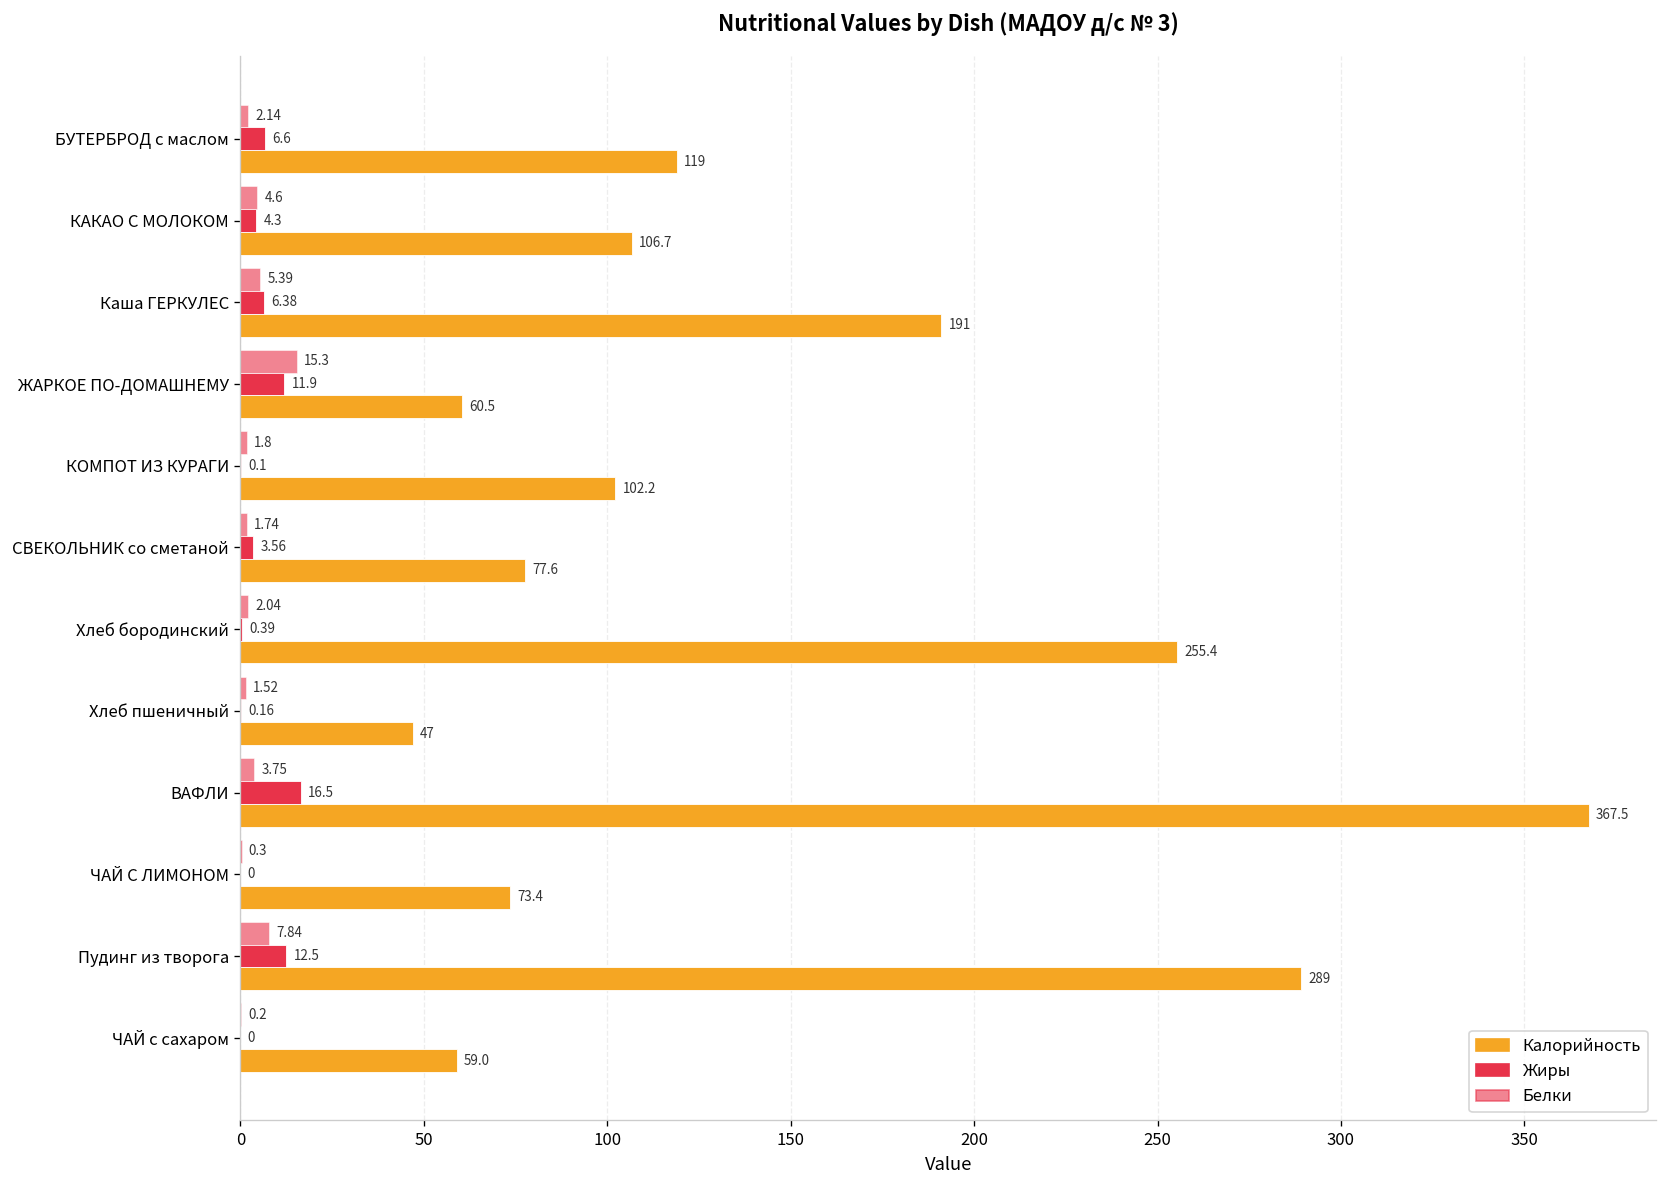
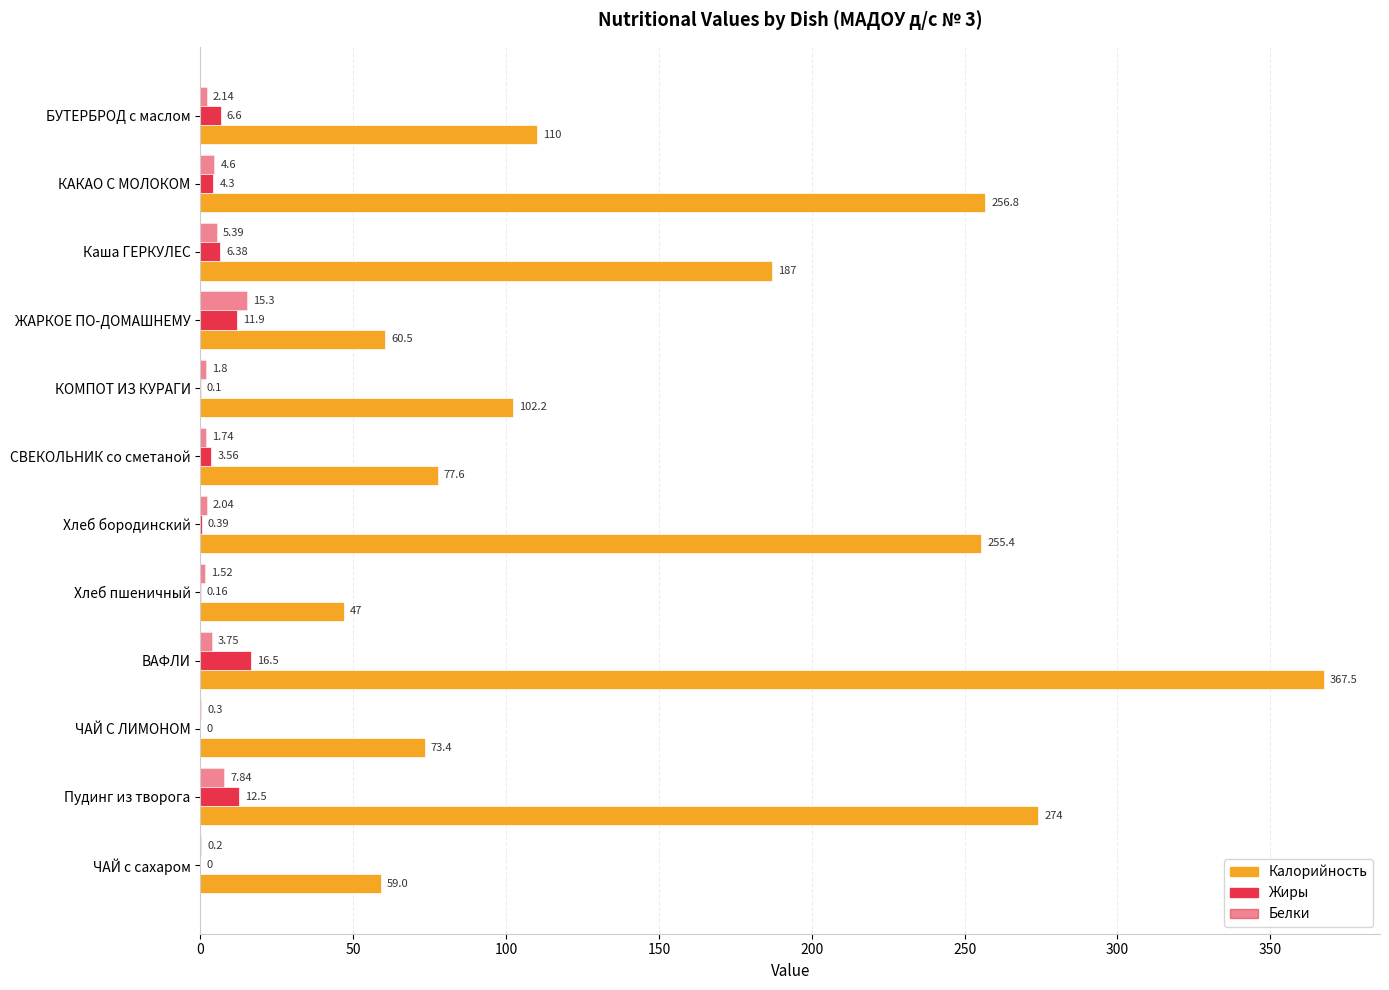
Калорийность, БУТЕРБРОД с маслом: 119 -> 110
Калорийность, КАКАО С МОЛОКОМ: 106.7 -> 256.8
Калорийность, Каша ГЕРКУЛЕС: 191 -> 187
Калорийность, Пудинг из творога: 289 -> 274
